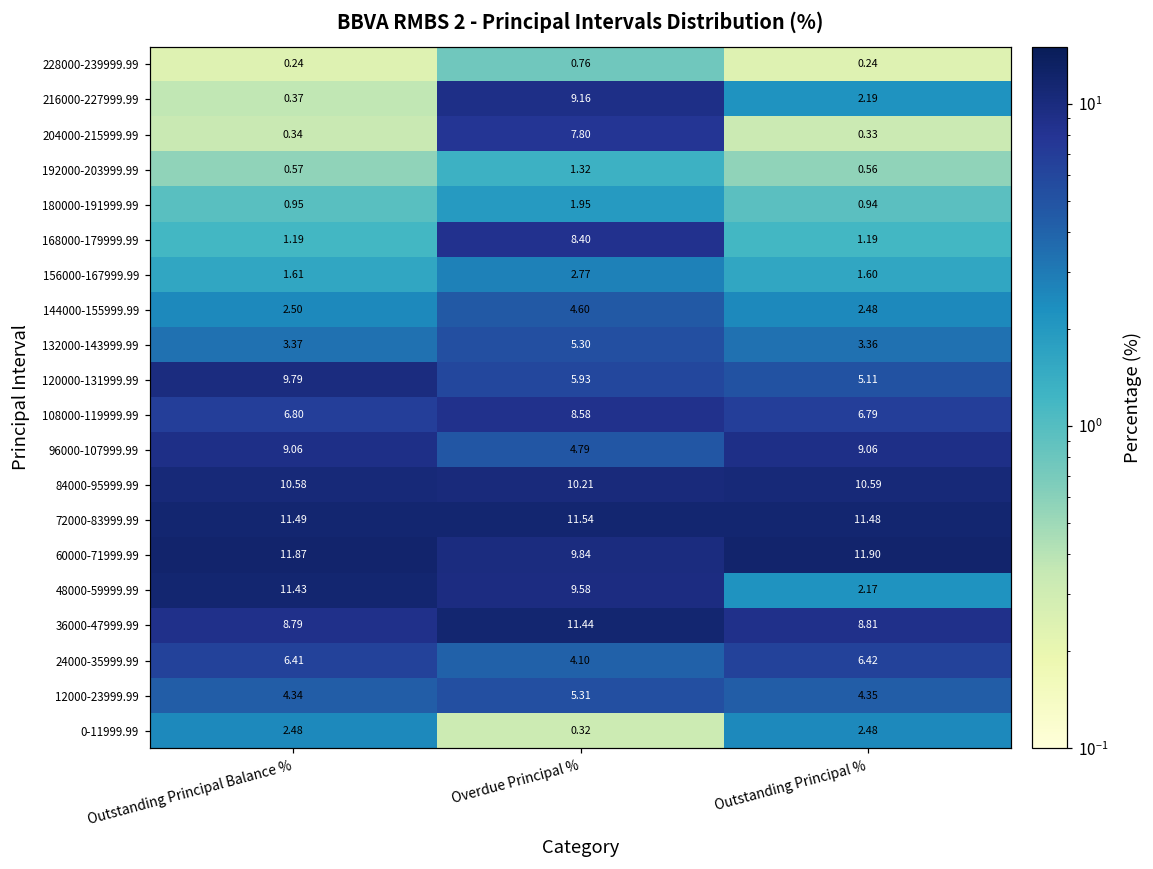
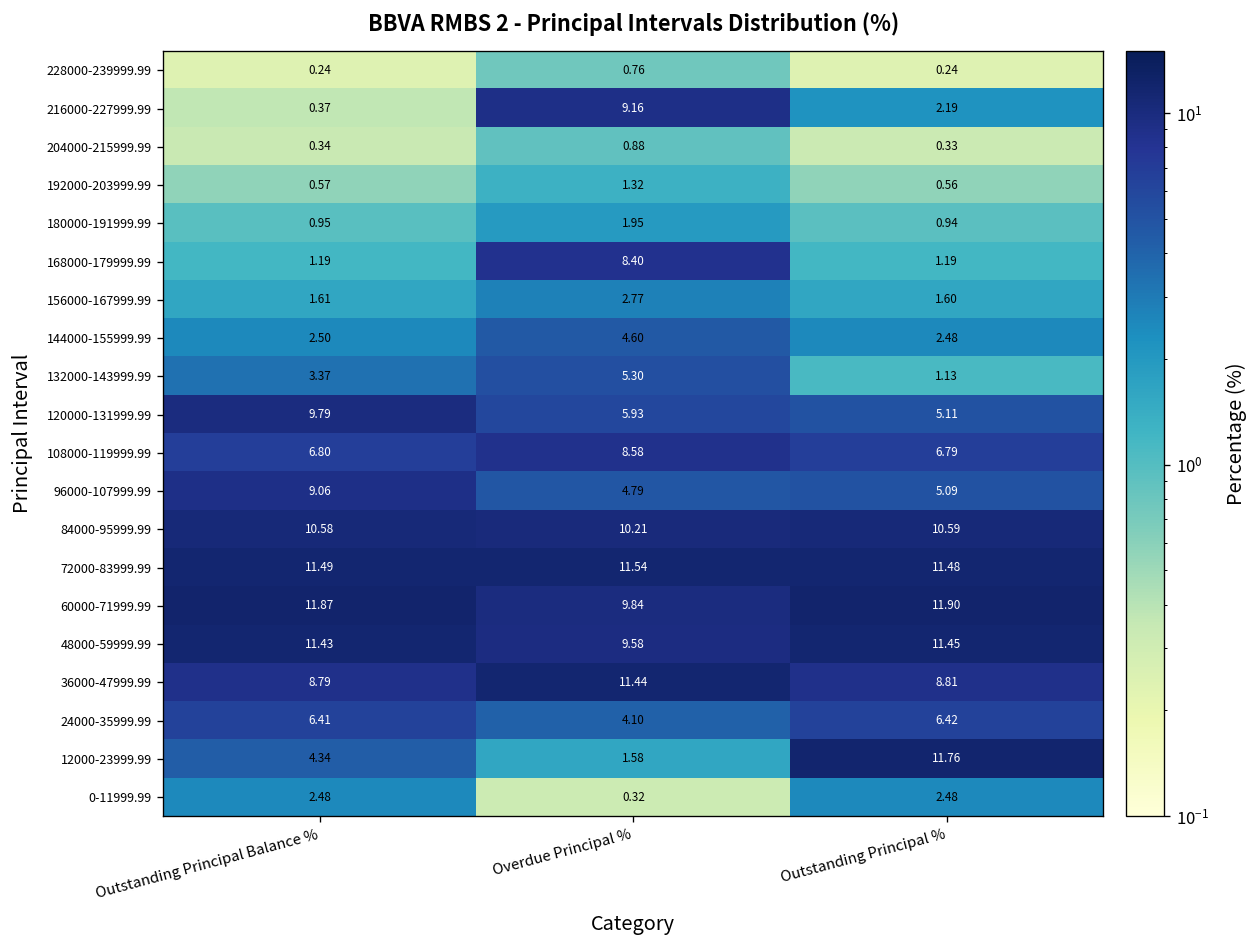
204000-215999.99, Overdue Principal %: 7.80 -> 0.88
132000-143999.99, Outstanding Principal %: 3.36 -> 1.13
96000-107999.99, Outstanding Principal %: 9.06 -> 5.09
48000-59999.99, Outstanding Principal %: 2.17 -> 11.45
12000-23999.99, Overdue Principal %: 5.31 -> 1.58
12000-23999.99, Outstanding Principal %: 4.35 -> 11.76
